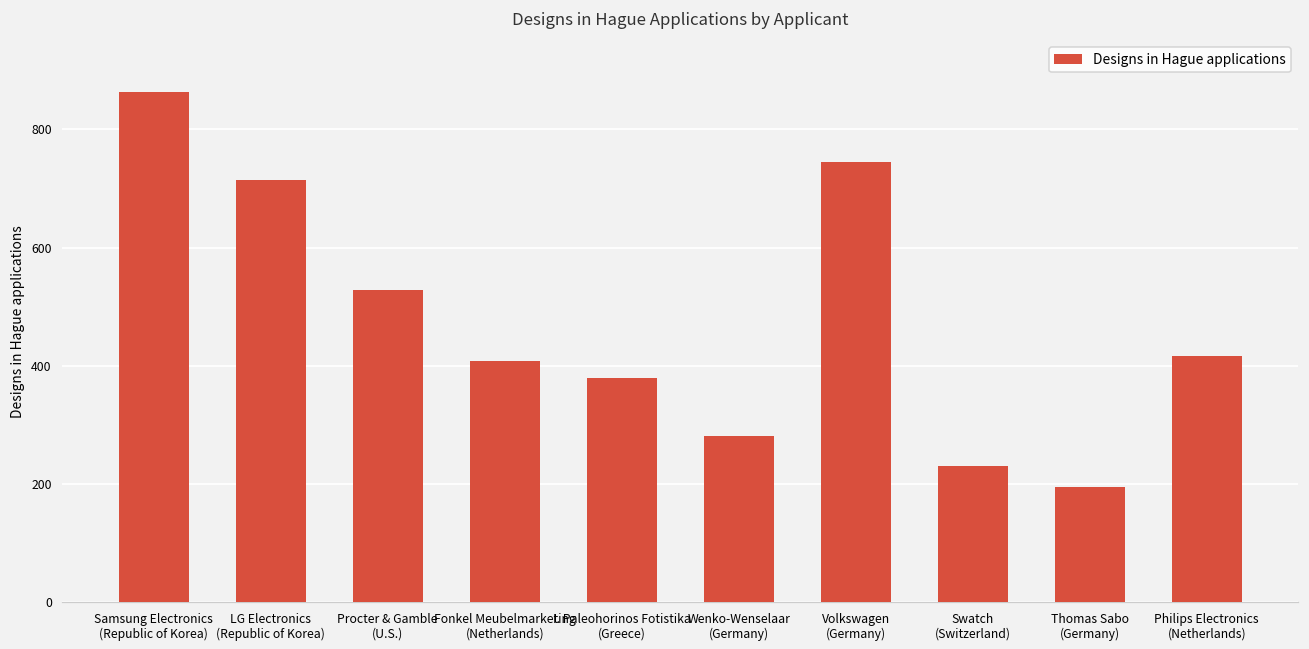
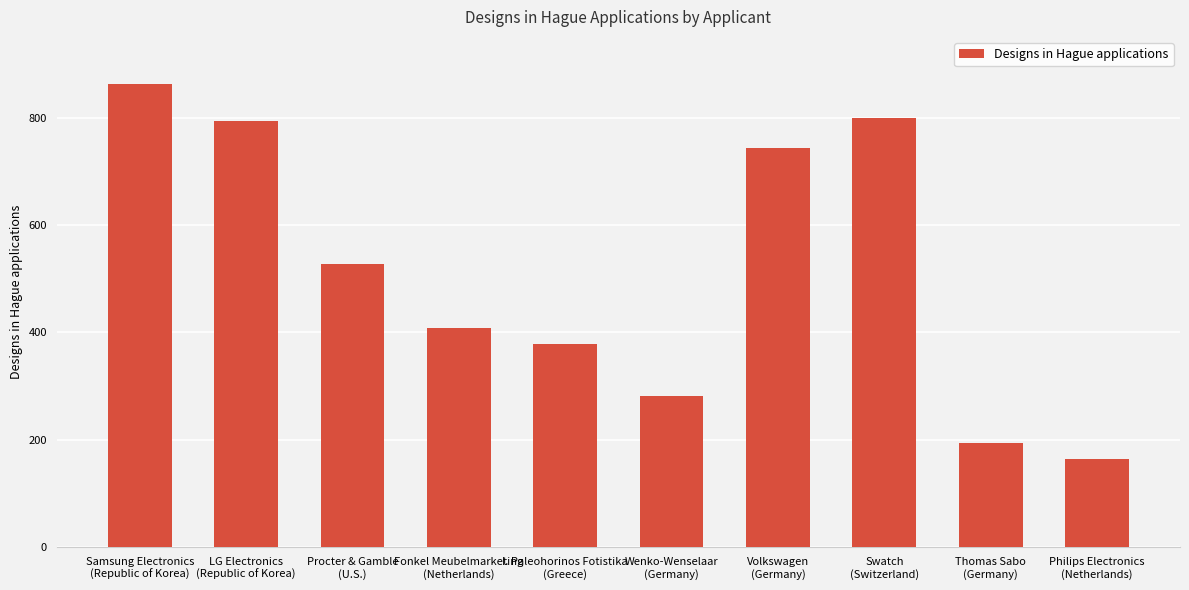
LG Electronics (Republic of Korea): 720 -> 790
Swatch (Switzerland): 230 -> 800
Philips Electronics (Netherlands): 420 -> 160
